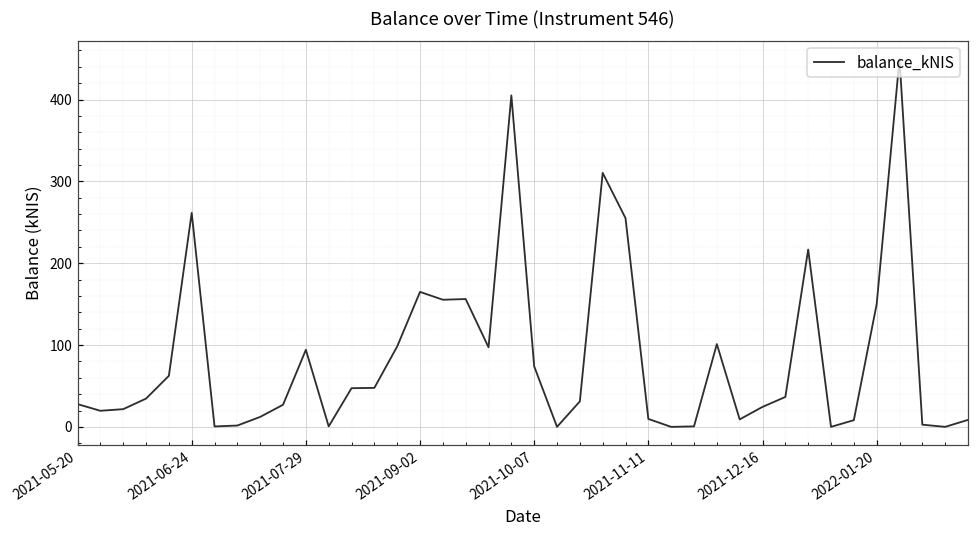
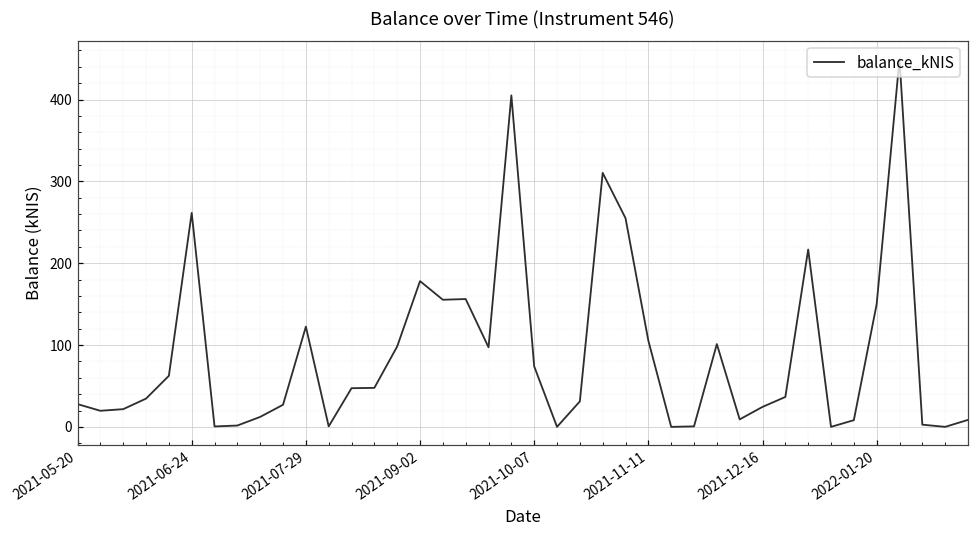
2021-07-29: 90 -> 120
2021-09-02: 160 -> 180
2021-11-11: 10 -> 110
